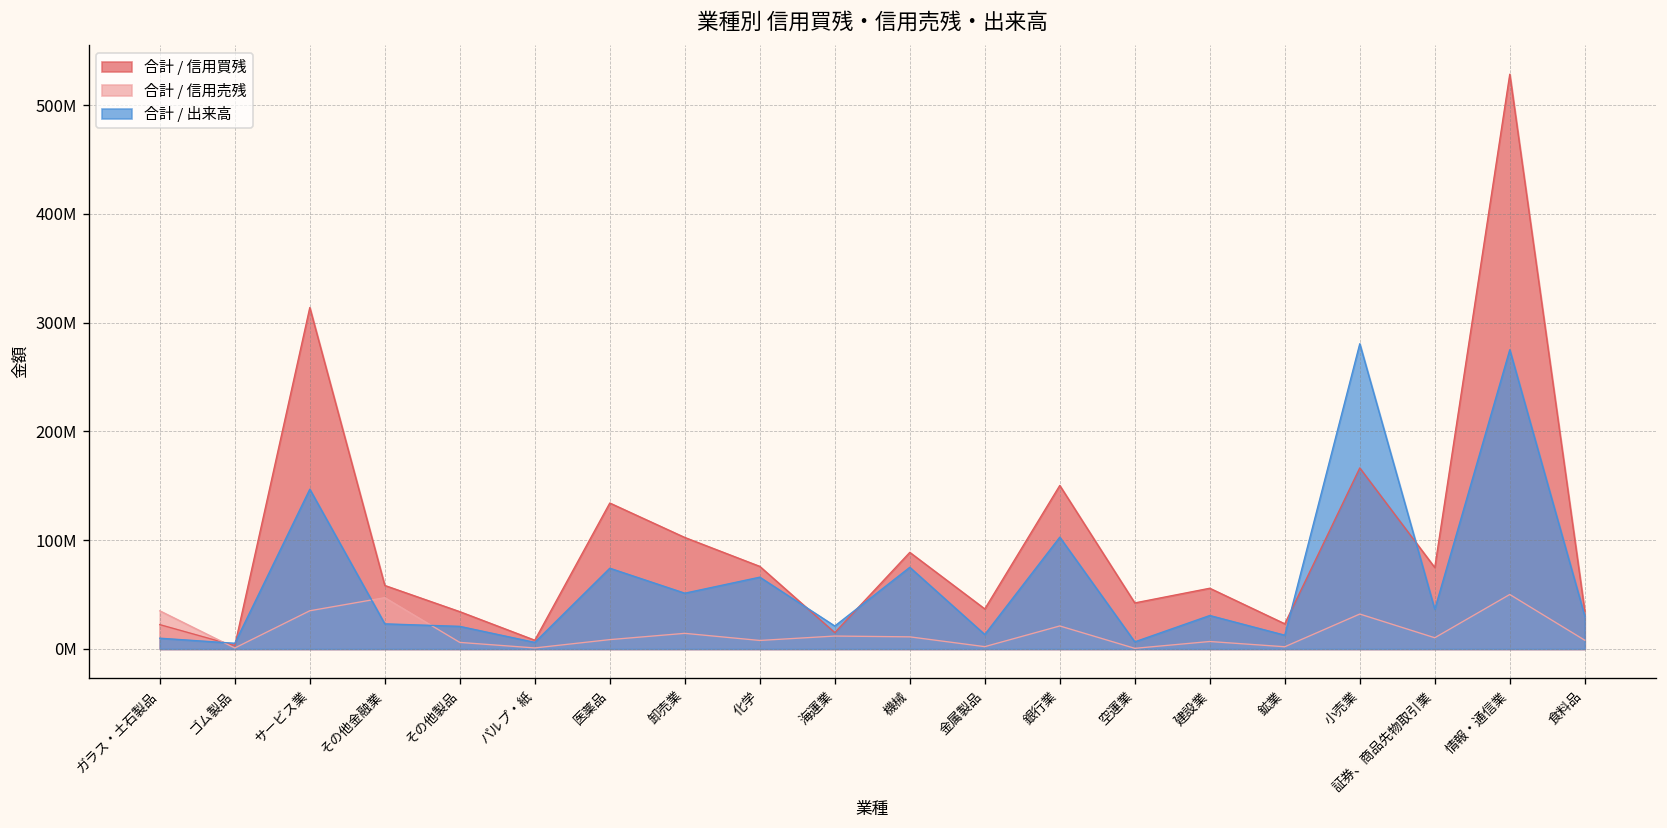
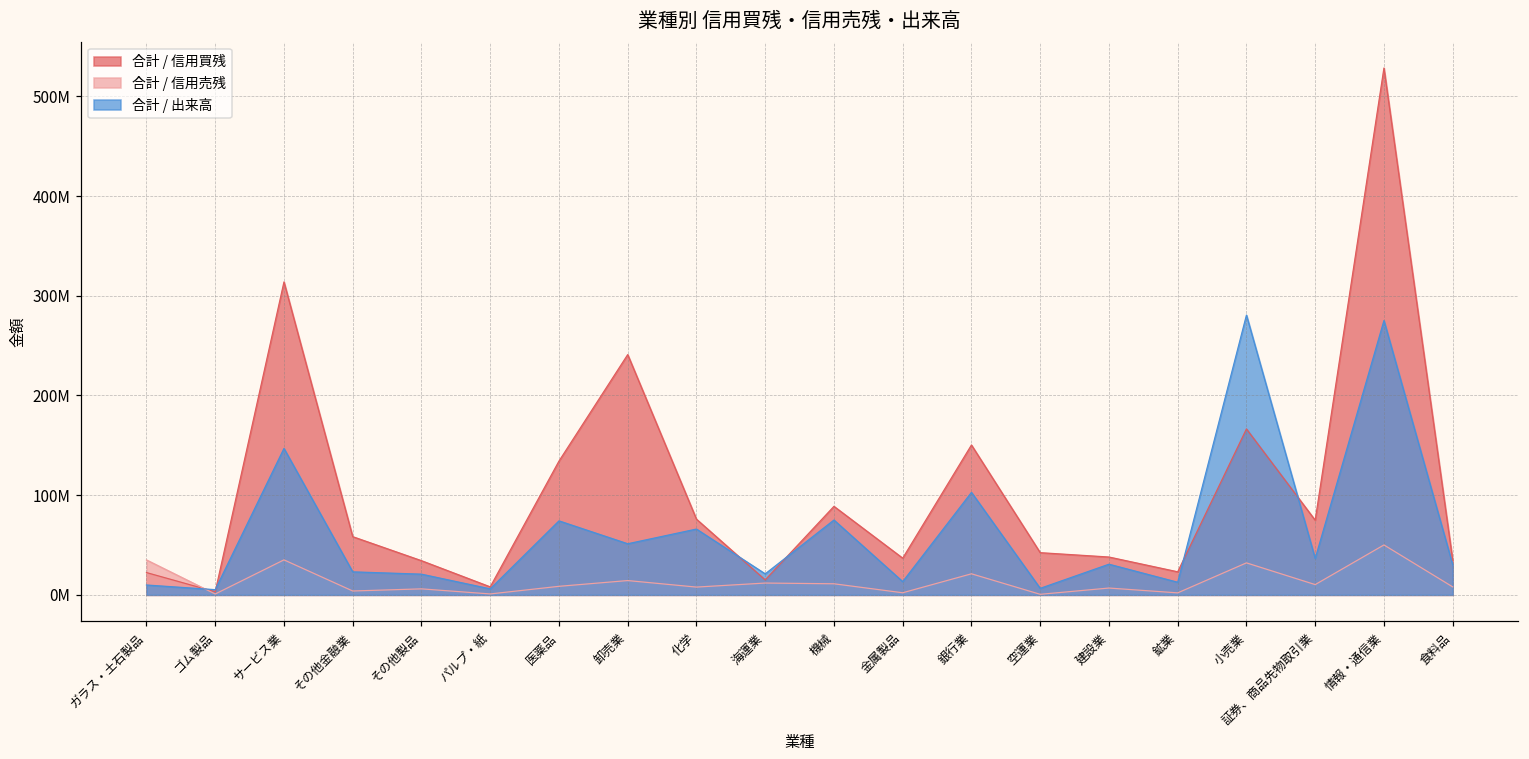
合計 / 信用売残, その他金融業: 50000000 -> 0
合計 / 信用買残, 卸売業: 100000000 -> 240000000
合計 / 信用買残, 建設業: 60000000 -> 40000000
